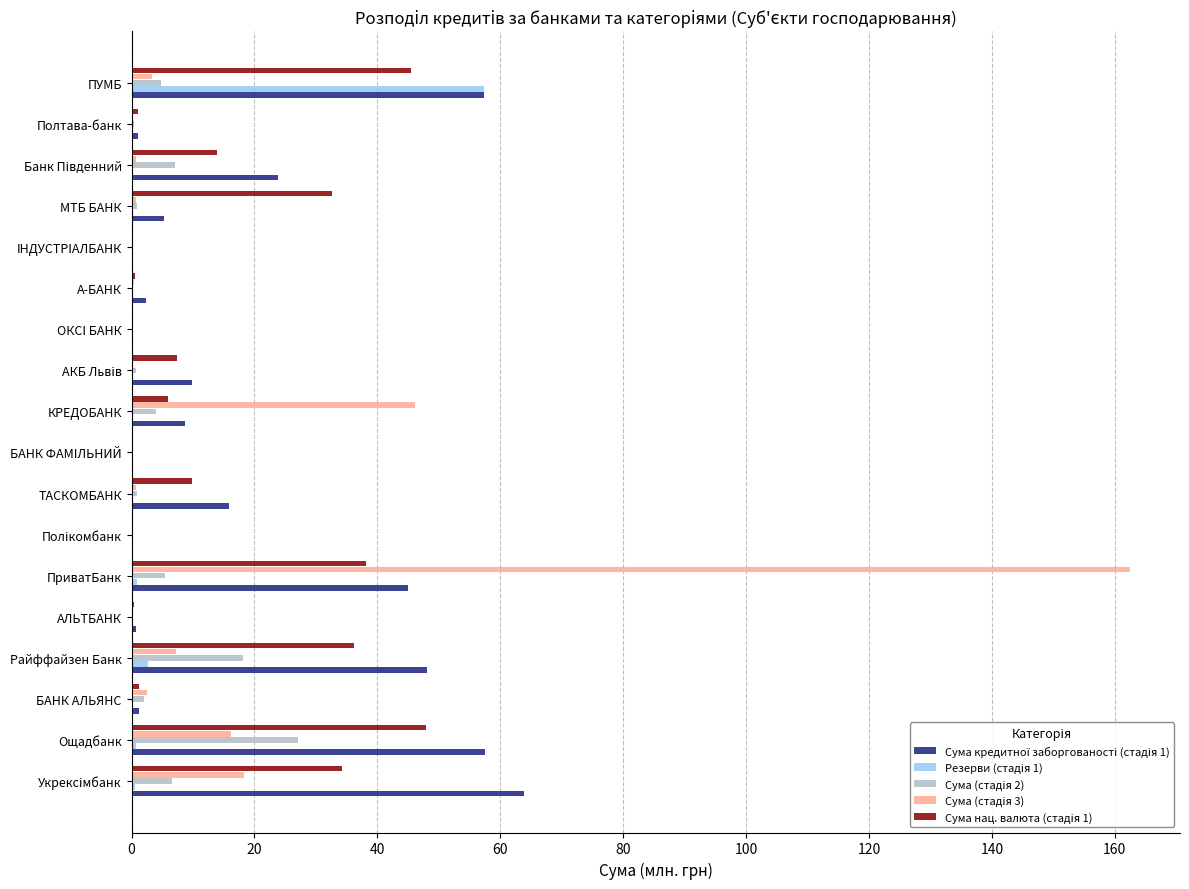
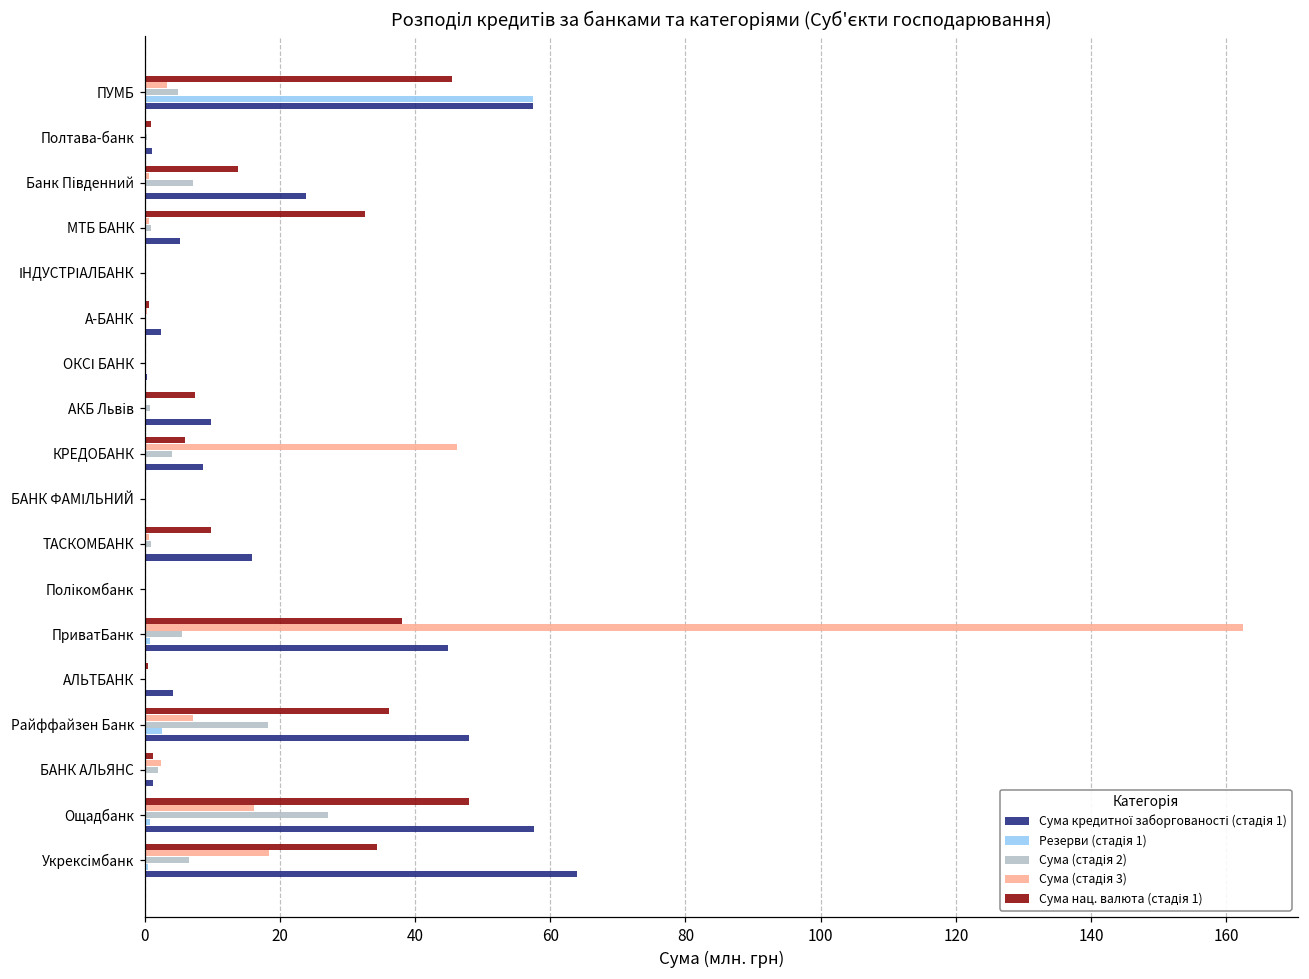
Сума кредитної заборгованості (стадія 1), АЛЬТБАНК: 1 -> 4
